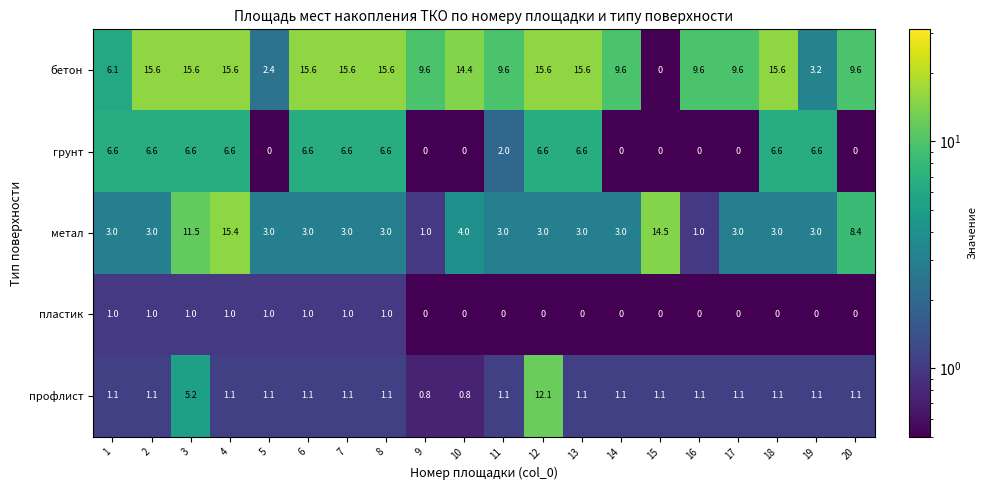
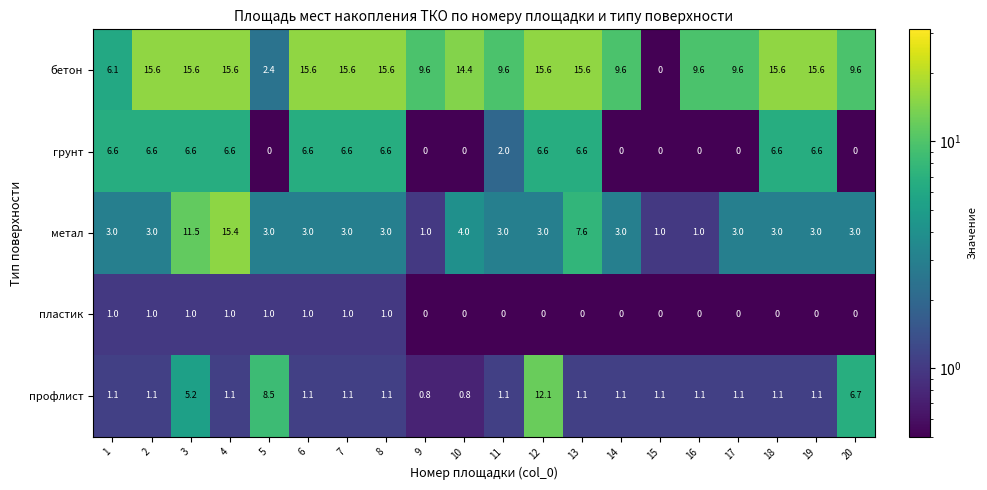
бетон, 19: 3.2 -> 15.6
метал, 13: 3.0 -> 7.6
метал, 15: 14.5 -> 1.0
метал, 20: 8.4 -> 3.0
профлист, 5: 1.1 -> 8.5
профлист, 20: 1.1 -> 6.7
